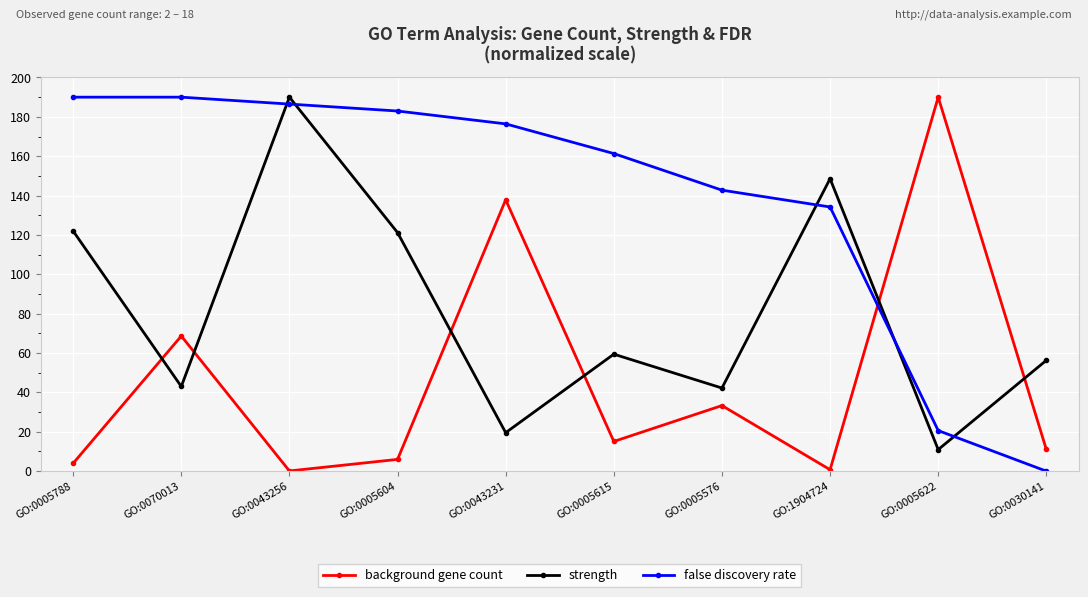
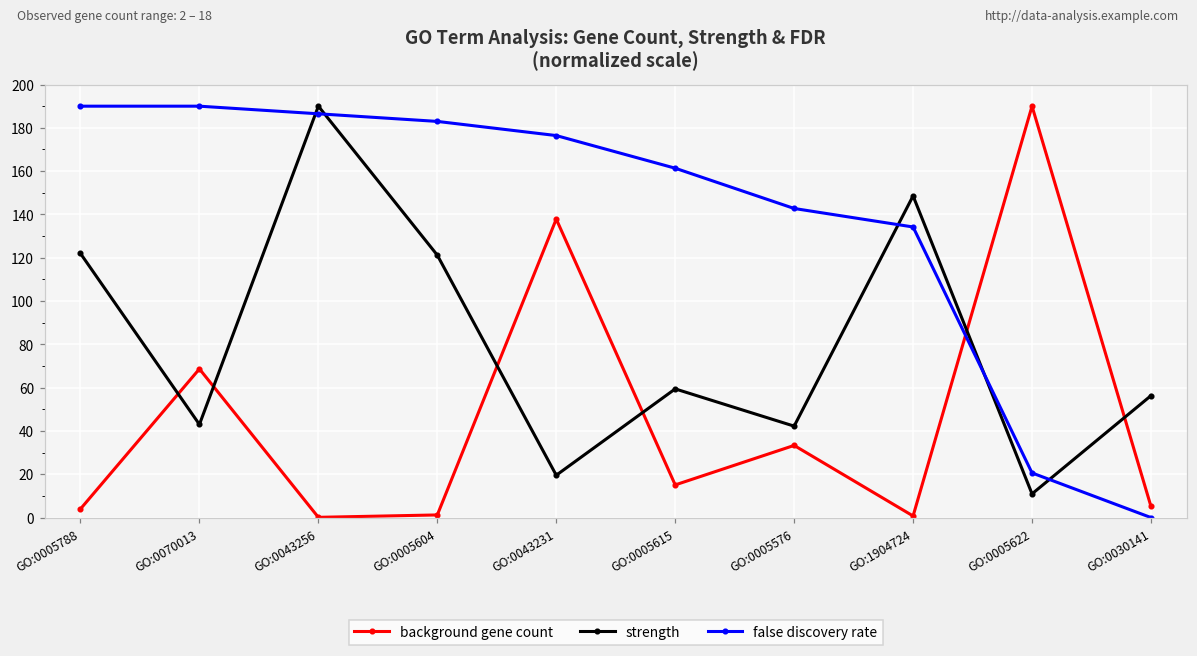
background gene count, GO:0005604: 6 -> 1
background gene count, GO:0030141: 11 -> 5
